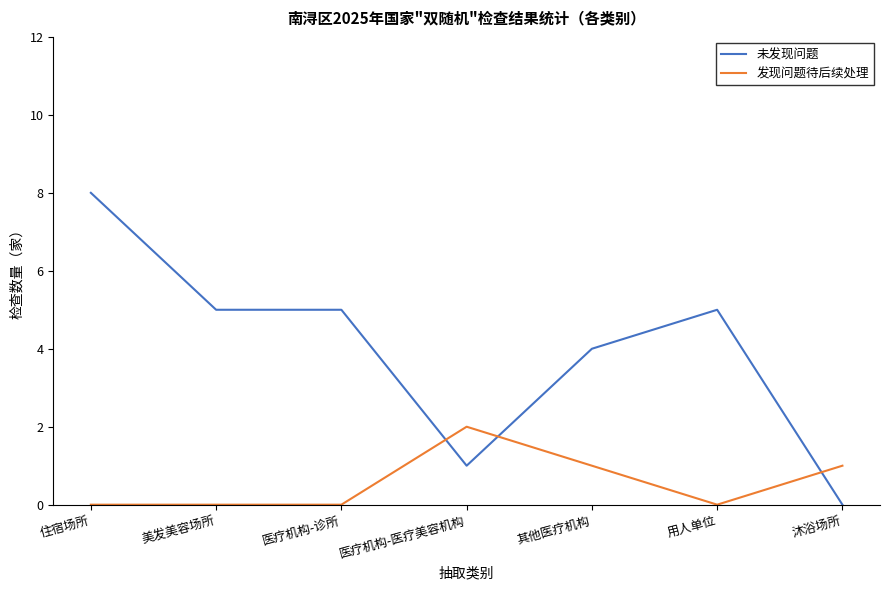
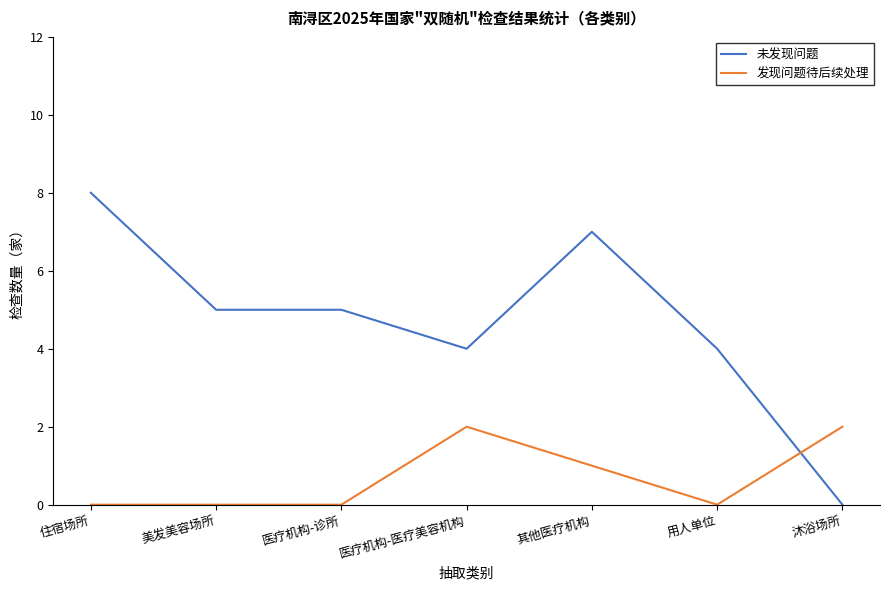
未发现问题, 医疗机构-医疗美容机构: 1 -> 4
未发现问题, 其他医疗机构: 4 -> 7
未发现问题, 用人单位: 5 -> 4
发现问题待后续处理, 沐浴场所: 1 -> 2
